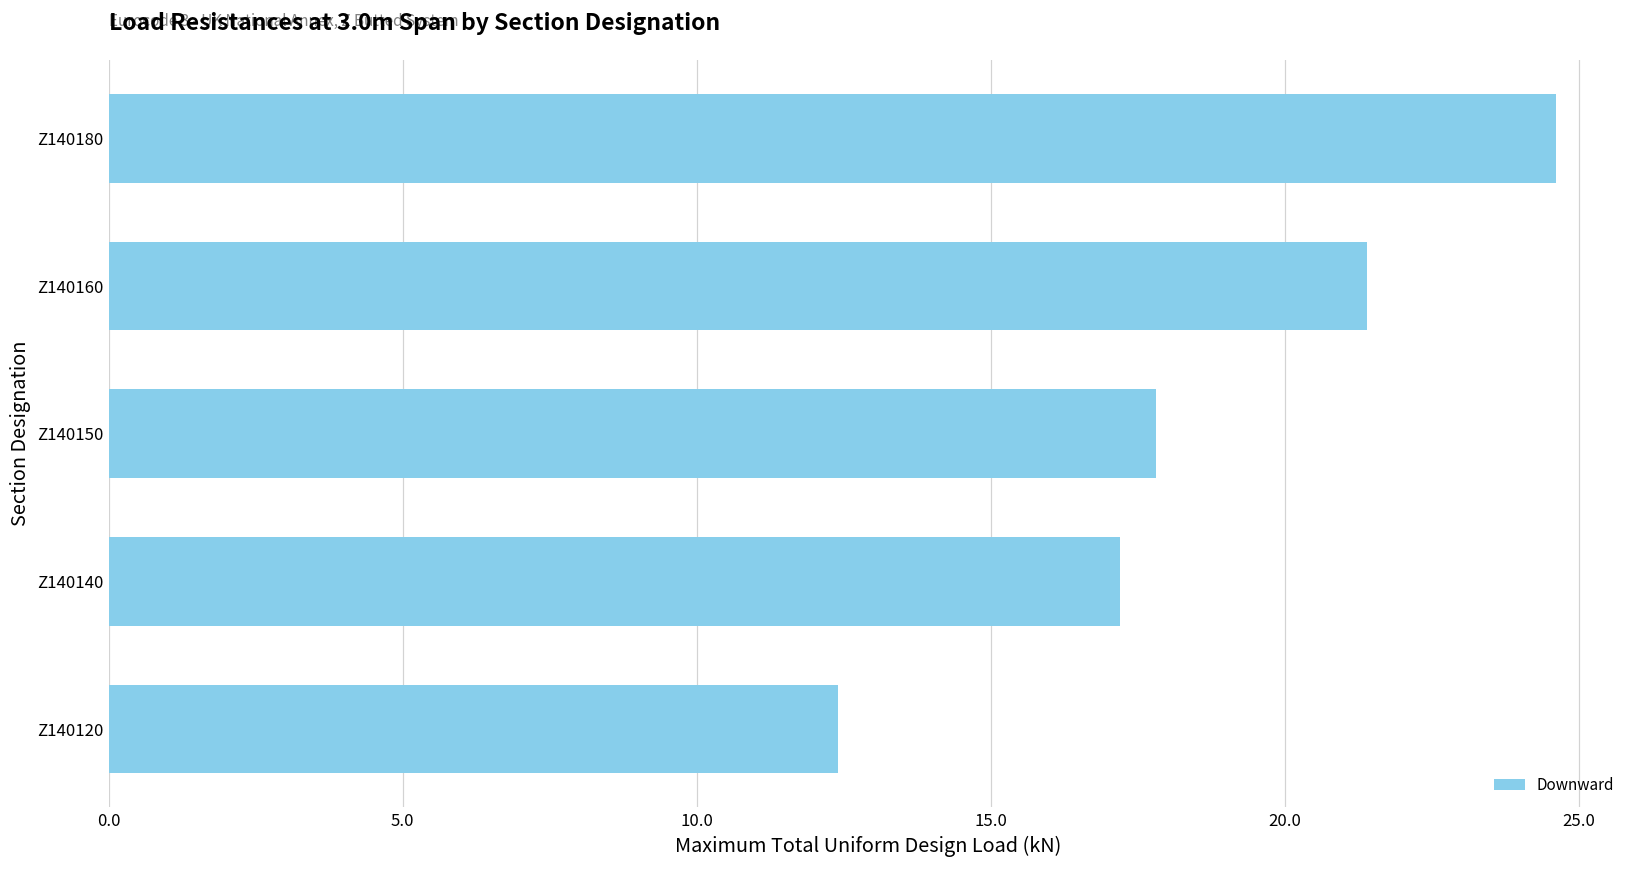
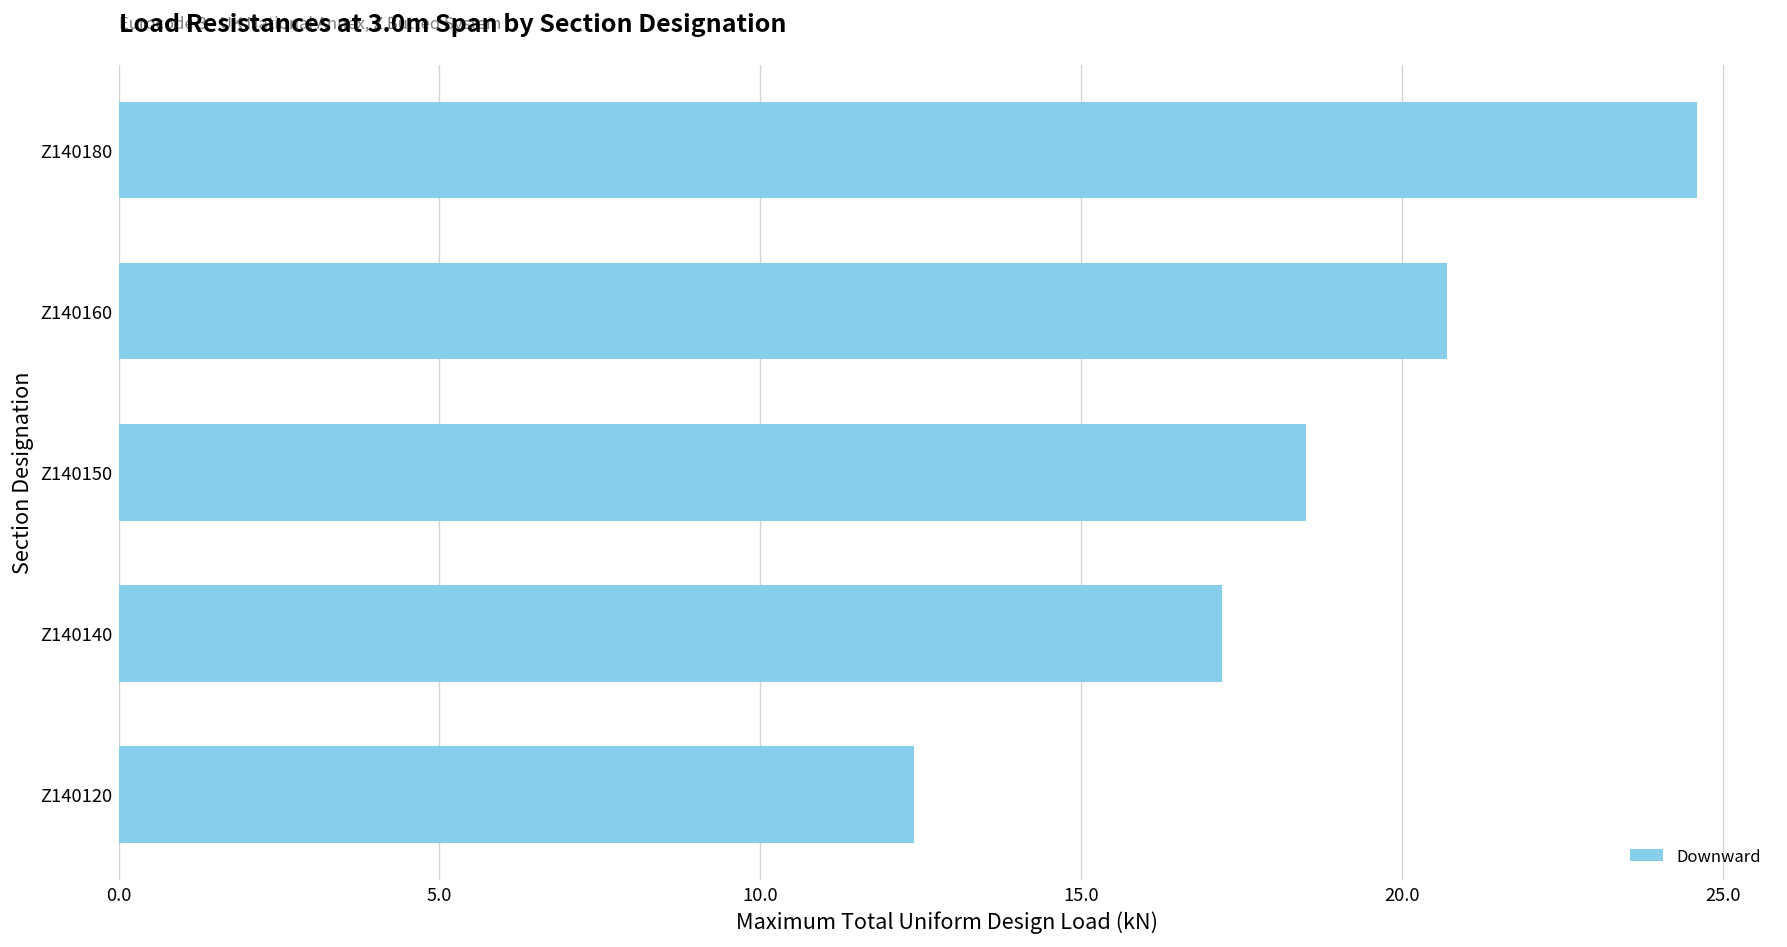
Z140160: 21.4 -> 20.7
Z140150: 17.8 -> 18.5
